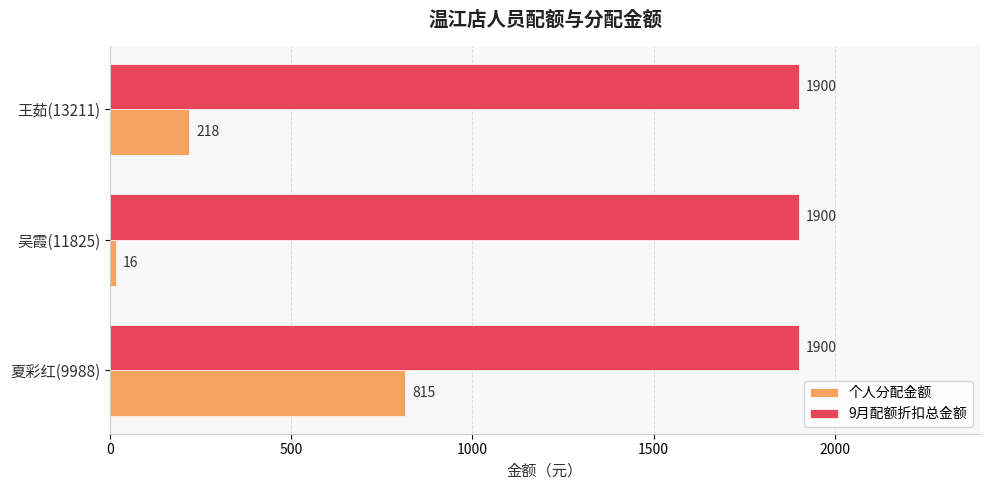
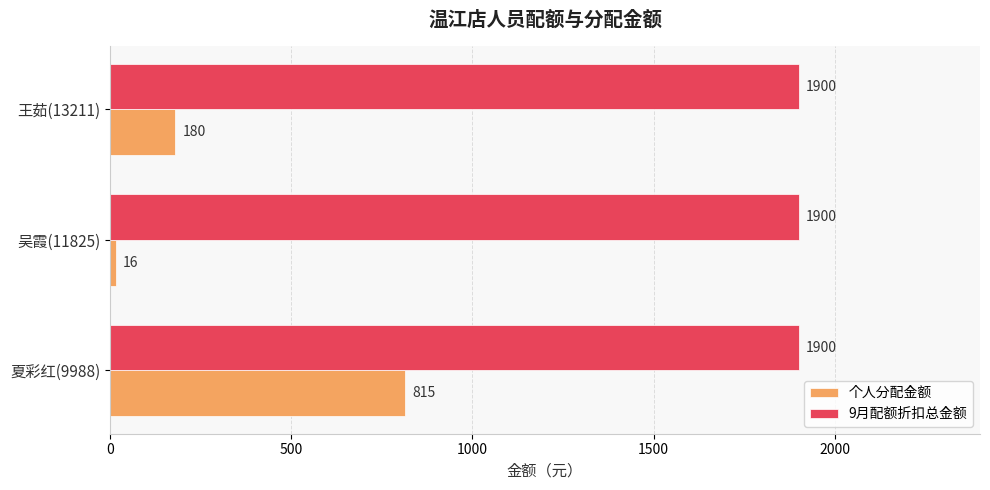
个人分配金额, 王茹(13211): 218 -> 180
